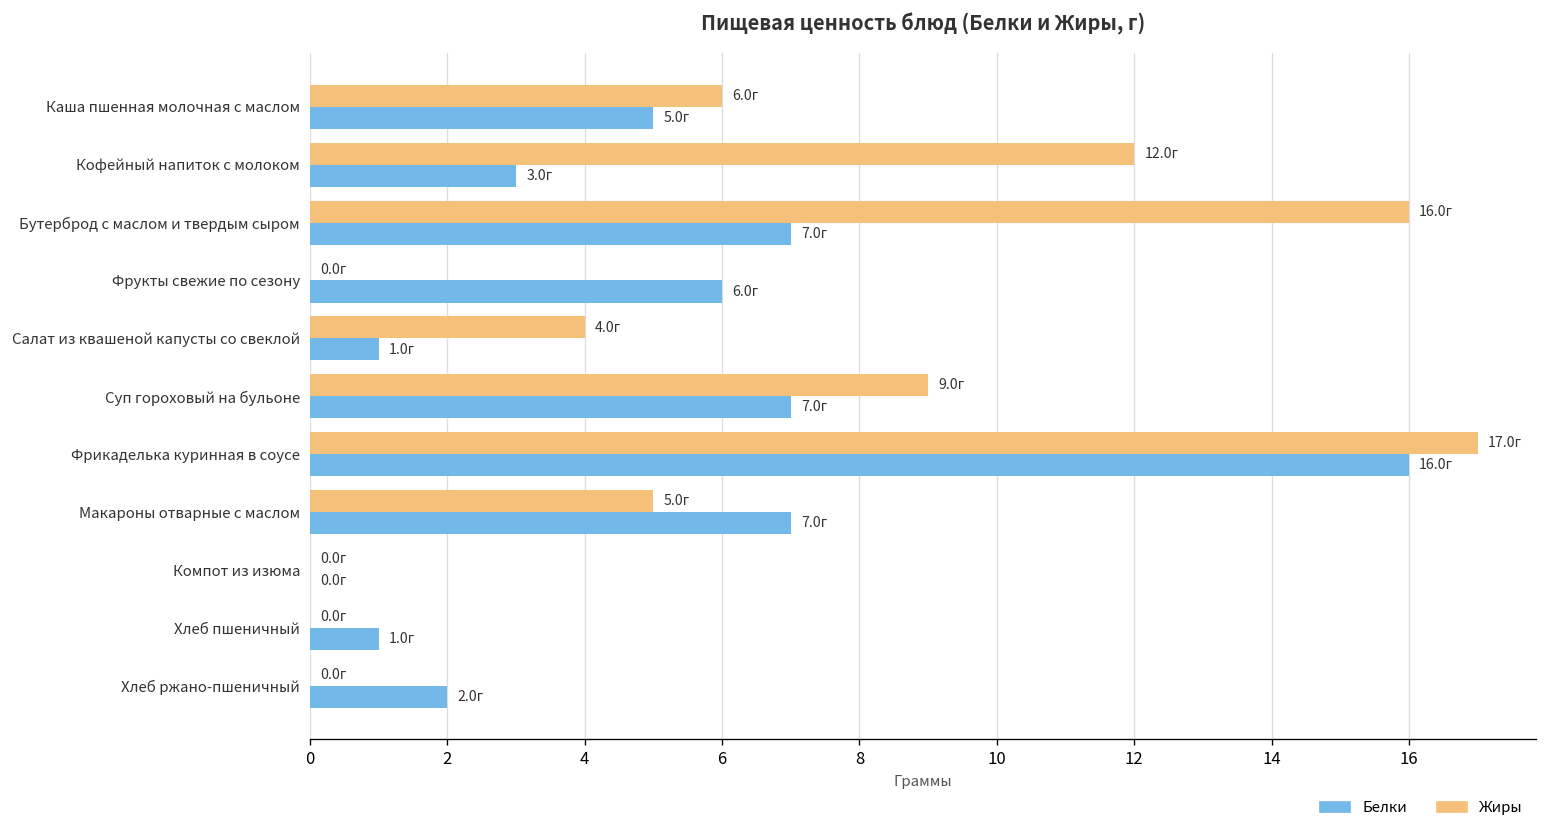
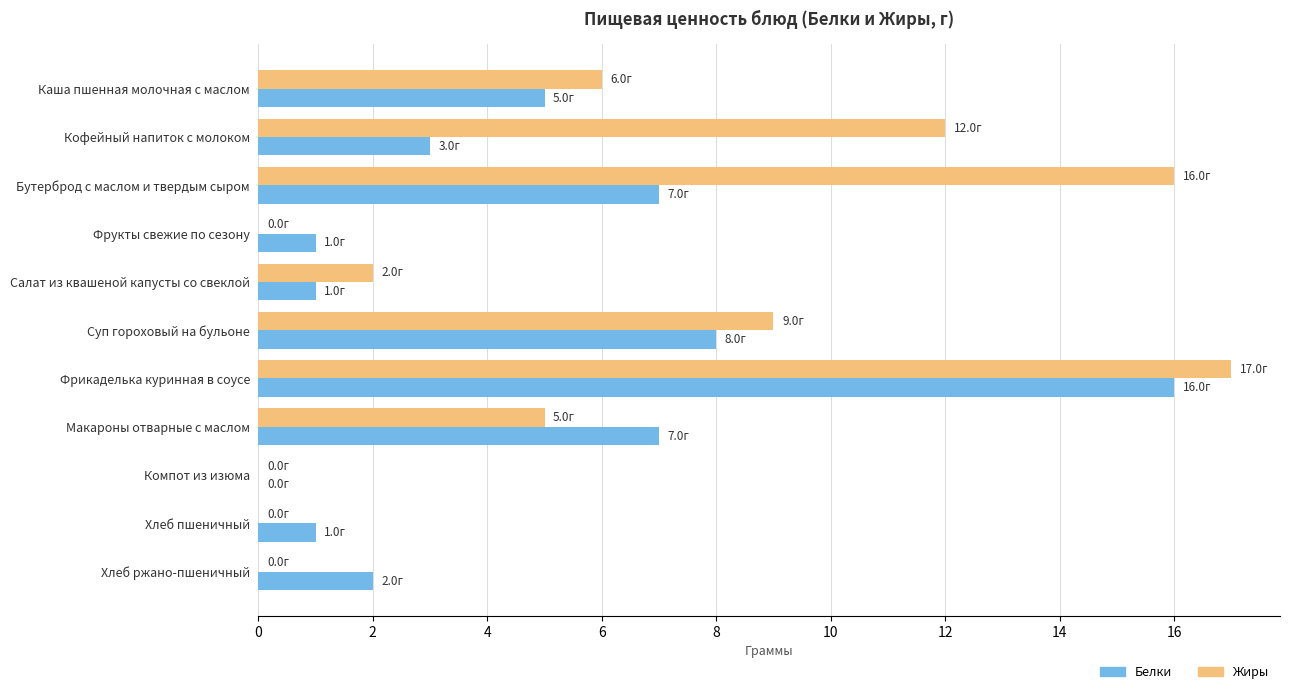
Белки, Фрукты свежие по сезону: 6.0г -> 1.0г
Жиры, Салат из квашеной капусты со свеклой: 4.0г -> 2.0г
Белки, Суп гороховый на бульоне: 7.0г -> 8.0г
